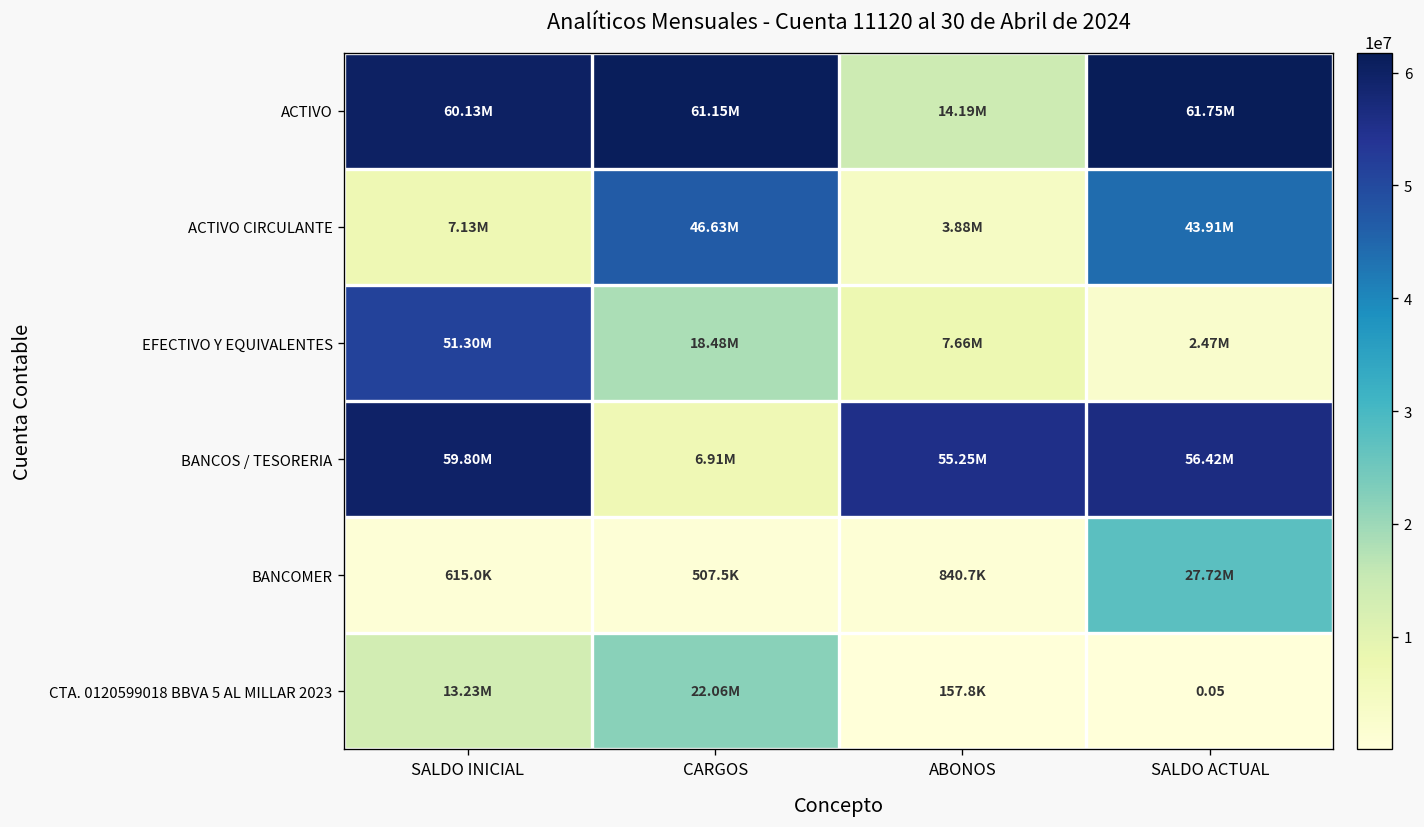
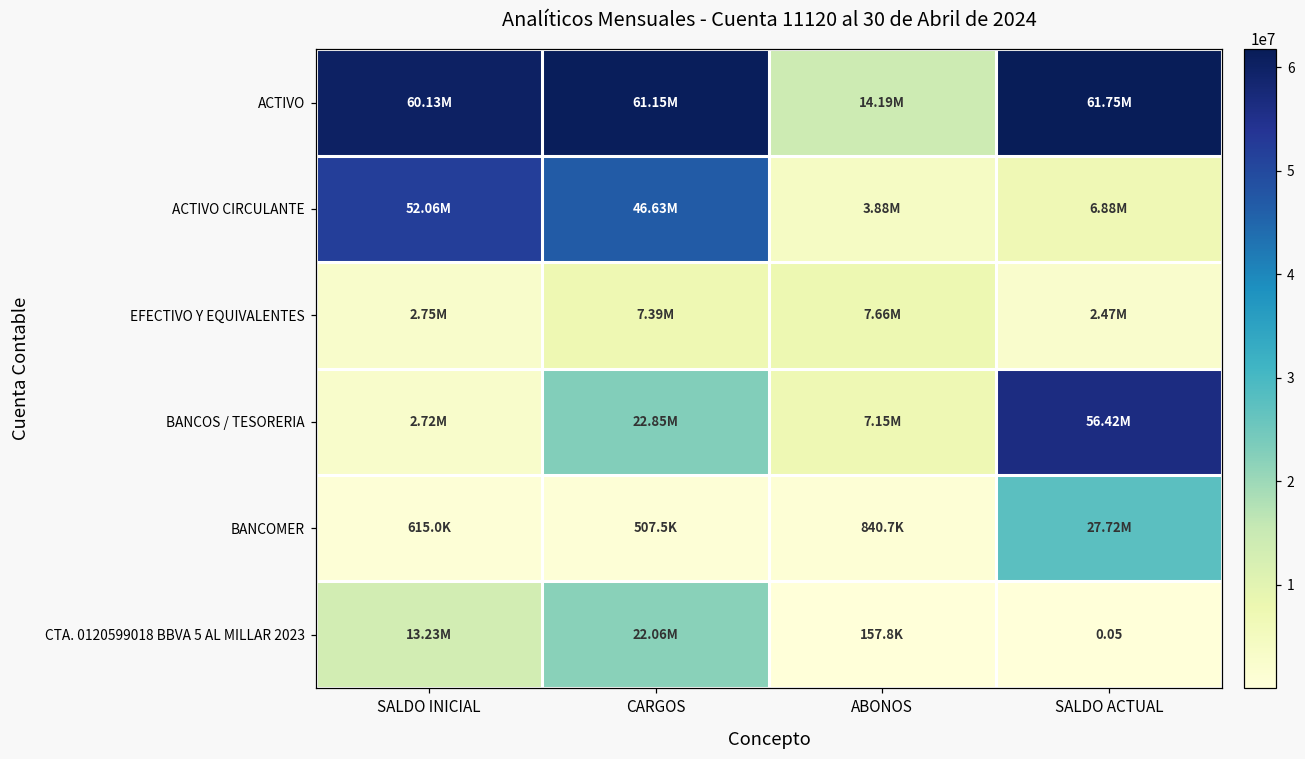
ACTIVO CIRCULANTE, SALDO INICIAL: 7.13M -> 52.06M
ACTIVO CIRCULANTE, SALDO ACTUAL: 43.91M -> 6.88M
EFECTIVO Y EQUIVALENTES, SALDO INICIAL: 51.30M -> 2.75M
EFECTIVO Y EQUIVALENTES, CARGOS: 18.48M -> 7.39M
BANCOS / TESORERIA, SALDO INICIAL: 59.80M -> 2.72M
BANCOS / TESORERIA, CARGOS: 6.91M -> 22.85M
BANCOS / TESORERIA, ABONOS: 55.25M -> 7.15M
